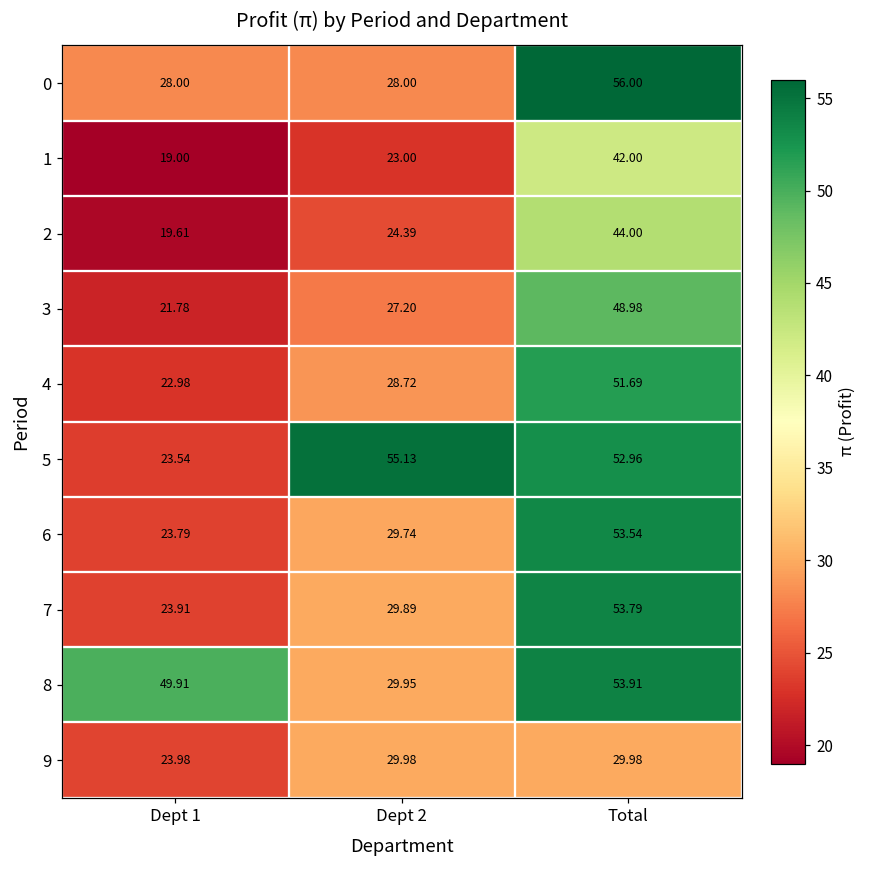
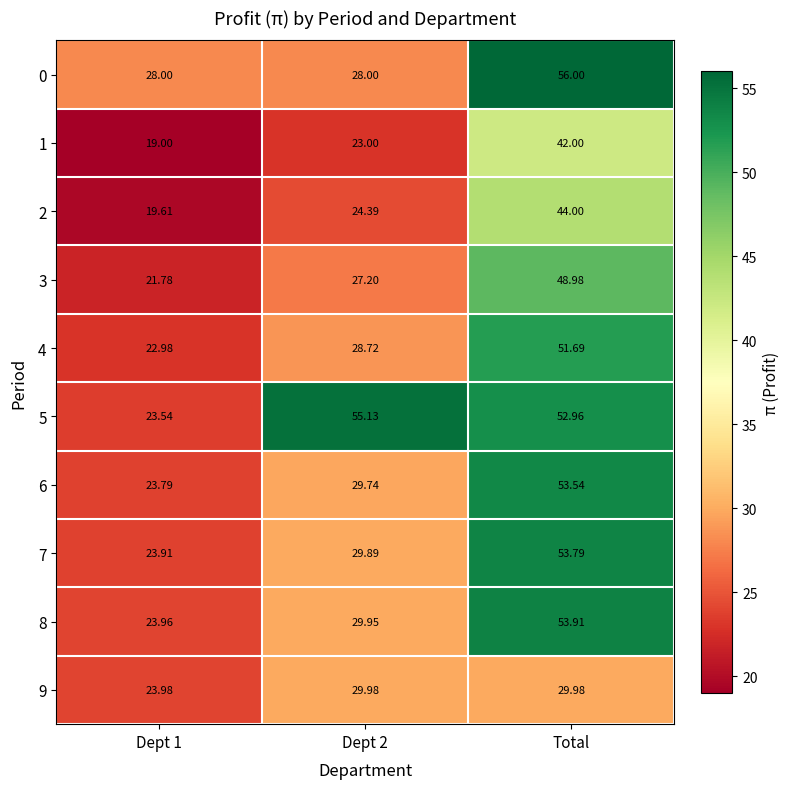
8, Dept 1: 49.91 -> 23.96
